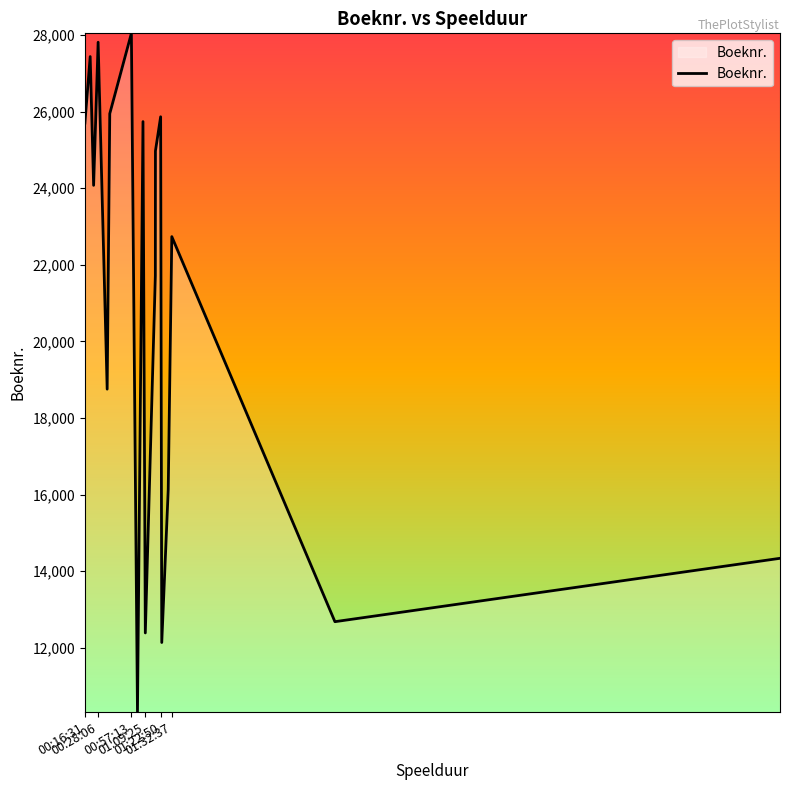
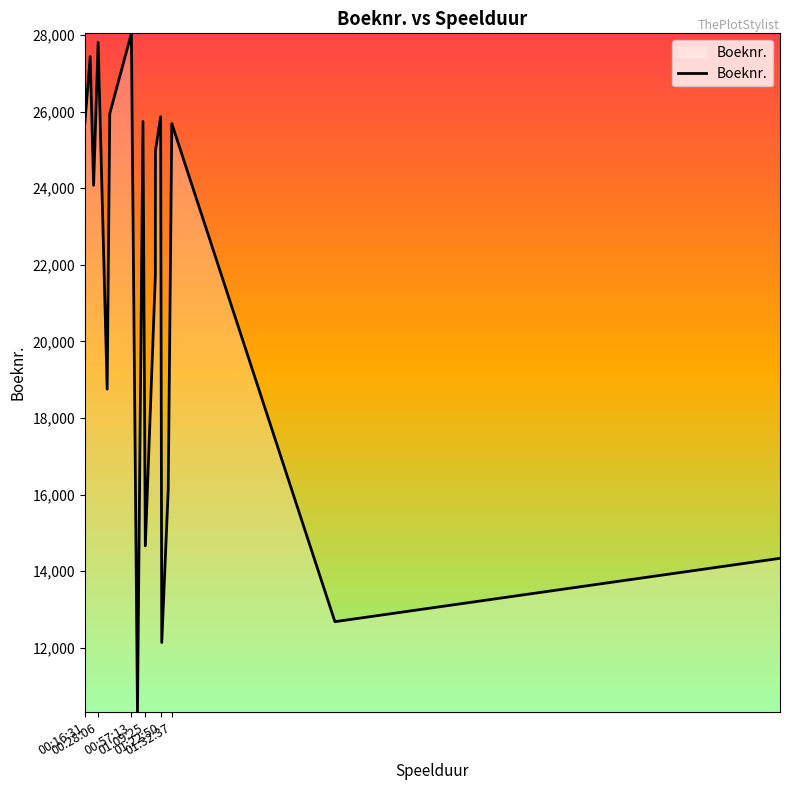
01:09:25: 12,400 -> 14,700
01:32:37: 22,700 -> 25,700
